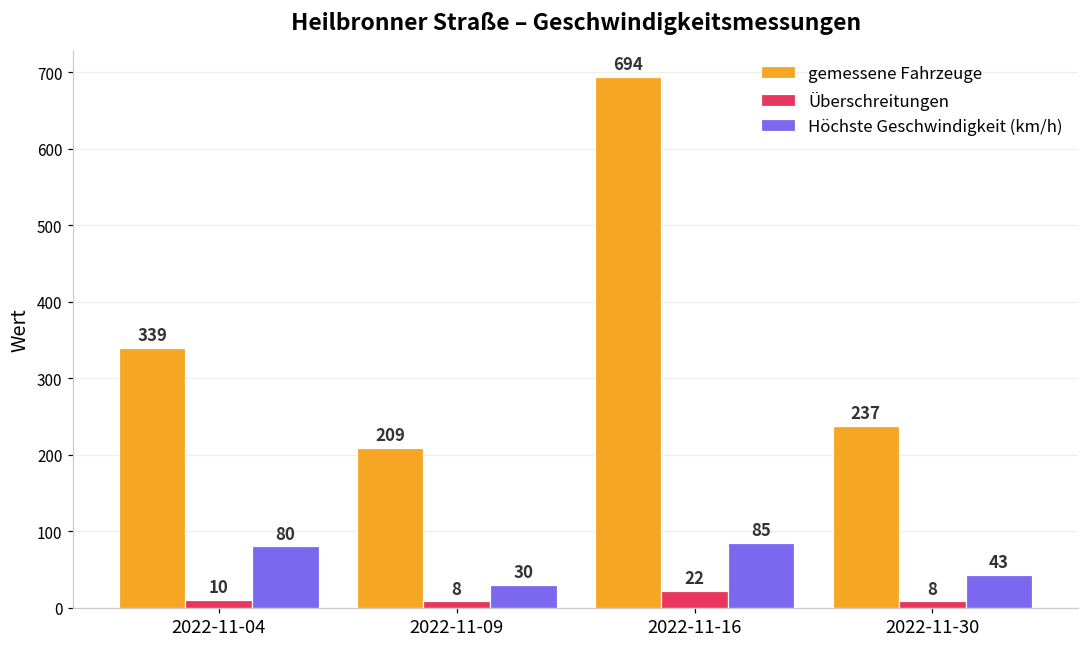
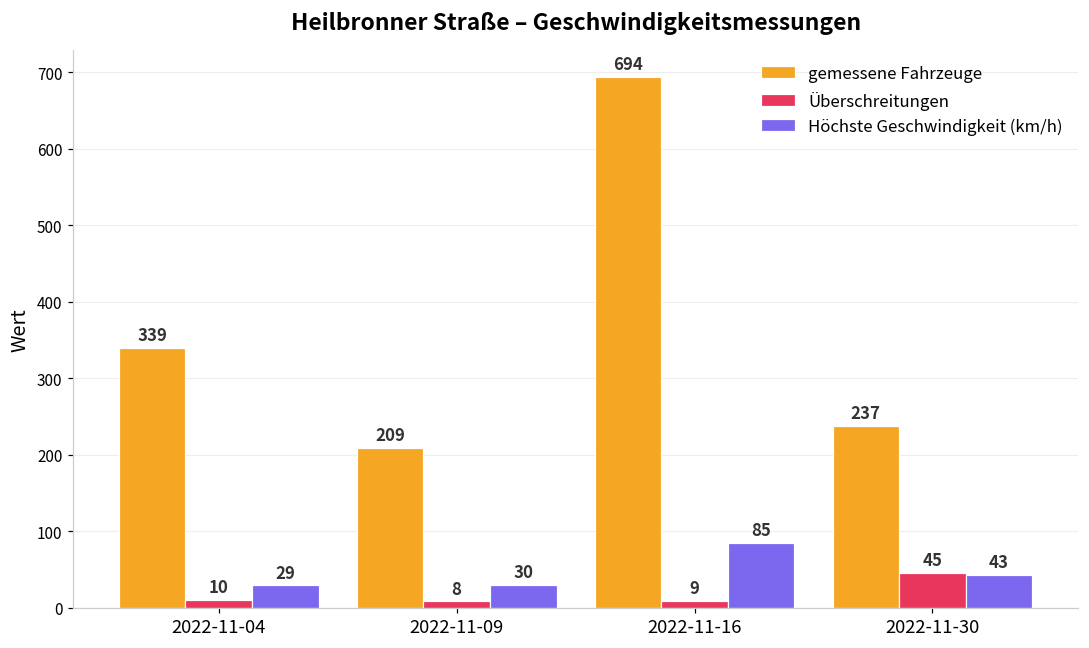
Höchste Geschwindigkeit (km/h), 2022-11-04: 80 -> 29
Überschreitungen, 2022-11-16: 22 -> 9
Überschreitungen, 2022-11-30: 8 -> 45
